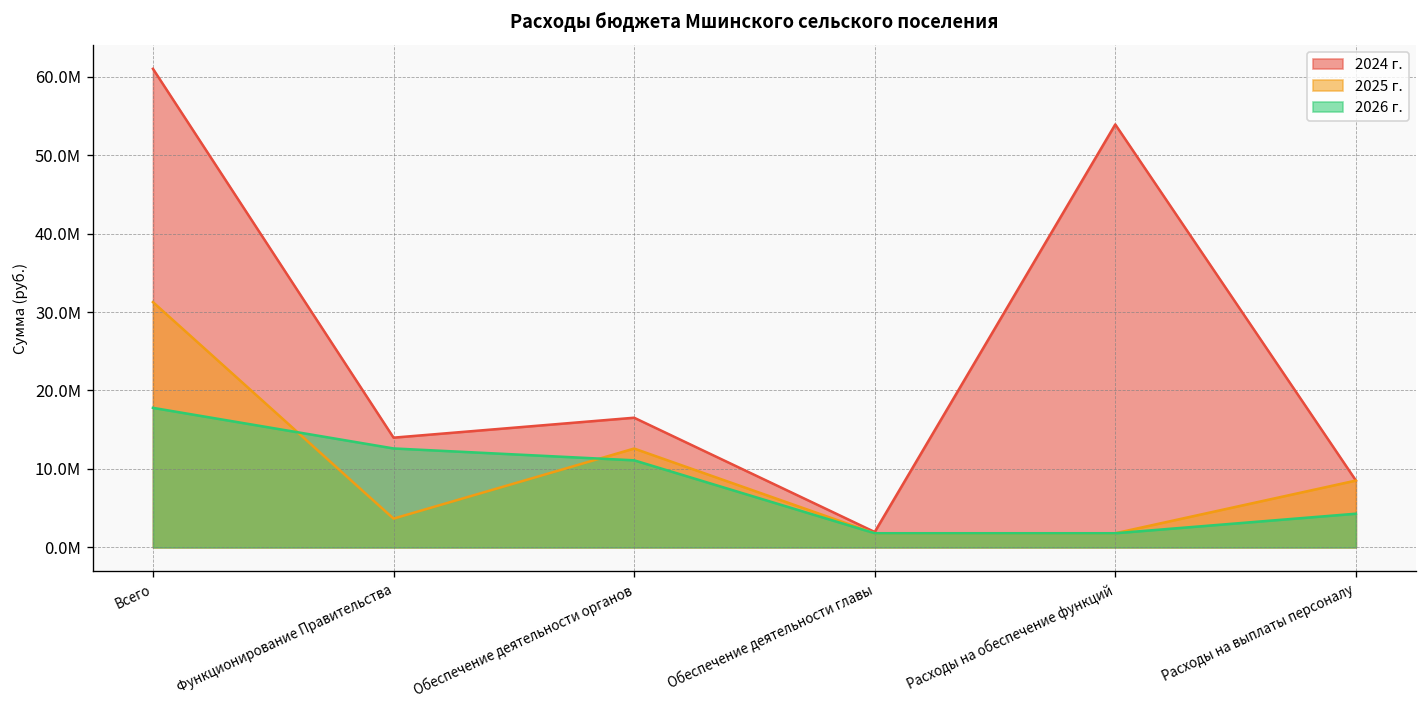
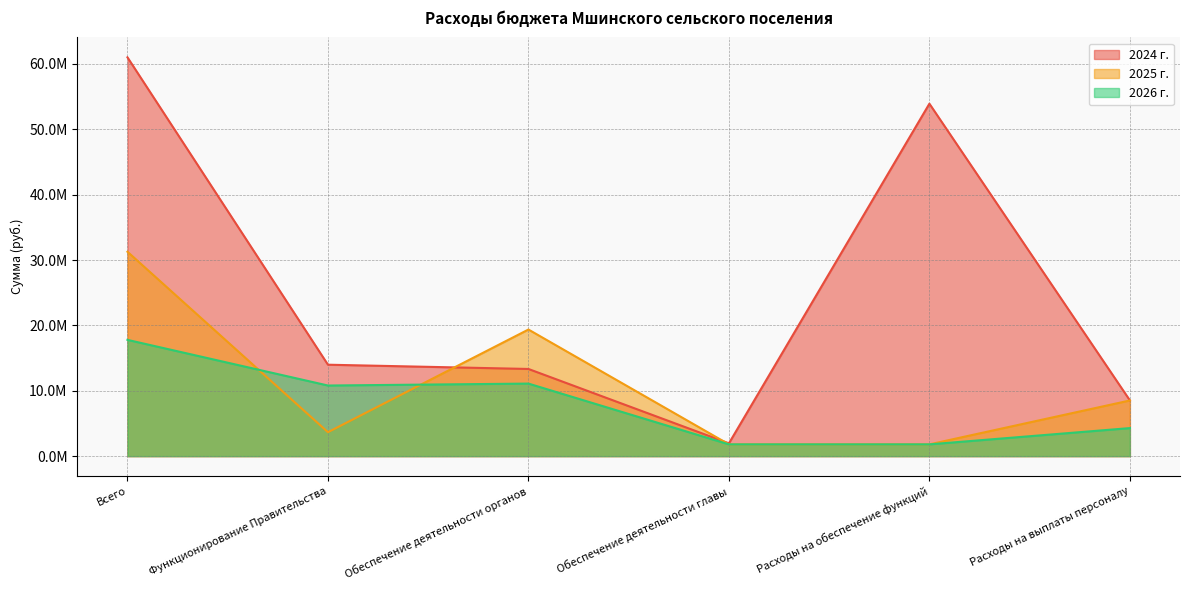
2026 г., Функционирование Правительства: 13000000 -> 11000000
2024 г., Обеспечение деятельности органов: 17000000 -> 13000000
2025 г., Обеспечение деятельности органов: 13000000 -> 19000000
